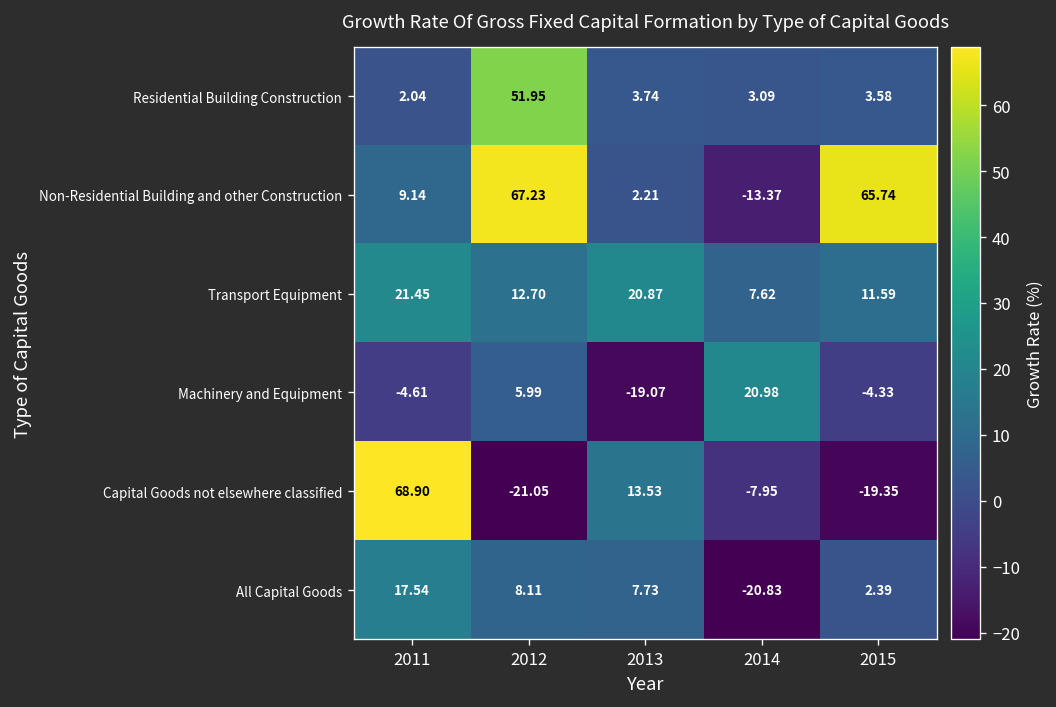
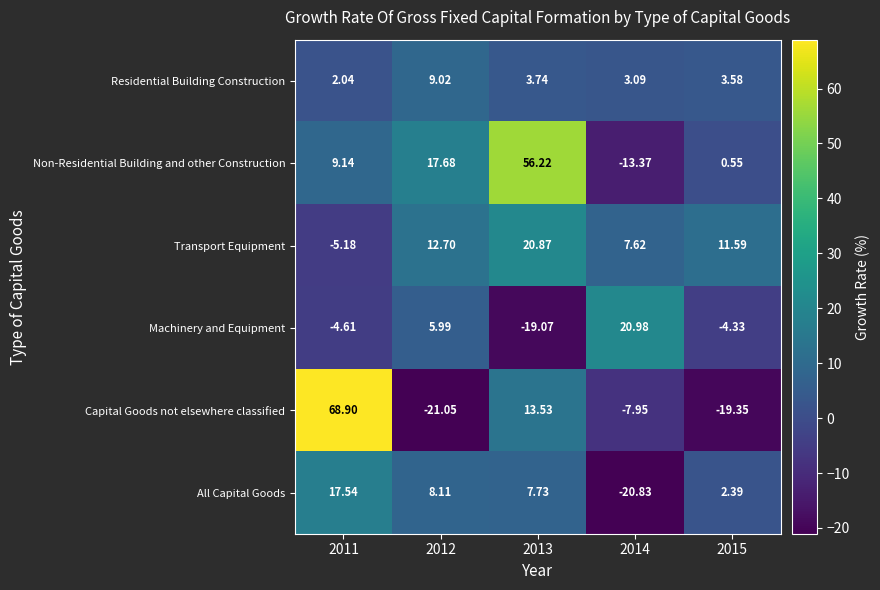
Residential Building Construction, 2012: 51.95 -> 9.02
Non-Residential Building and other Construction, 2012: 67.23 -> 17.68
Non-Residential Building and other Construction, 2013: 2.21 -> 56.22
Non-Residential Building and other Construction, 2015: 65.74 -> 0.55
Transport Equipment, 2011: 21.45 -> -5.18
